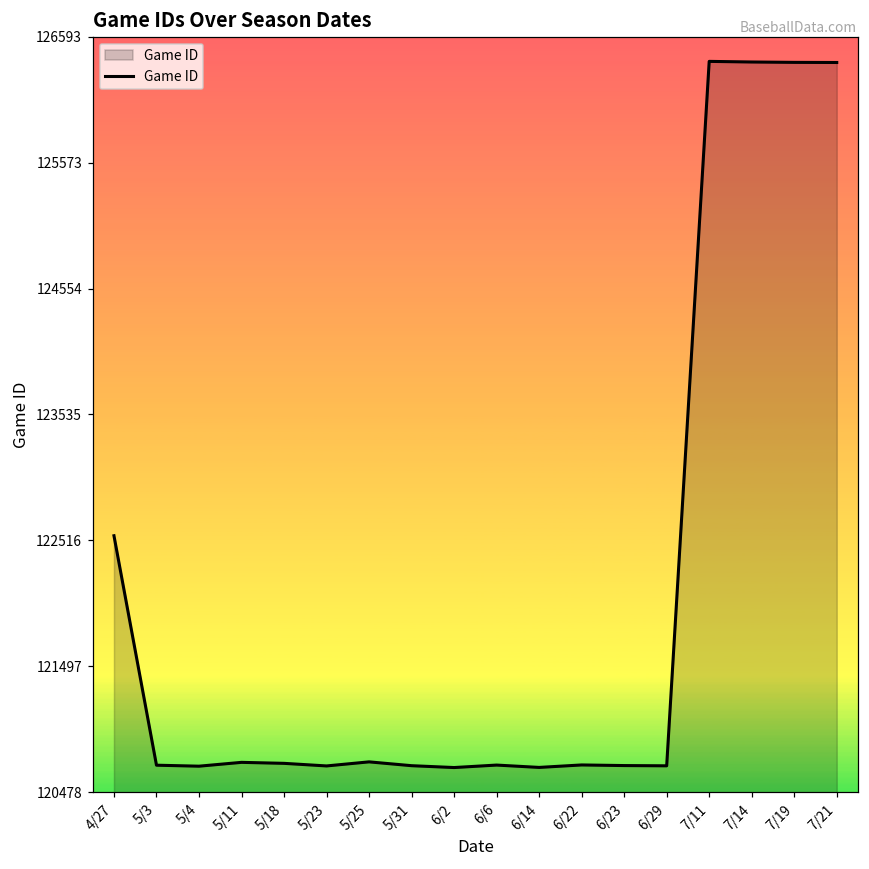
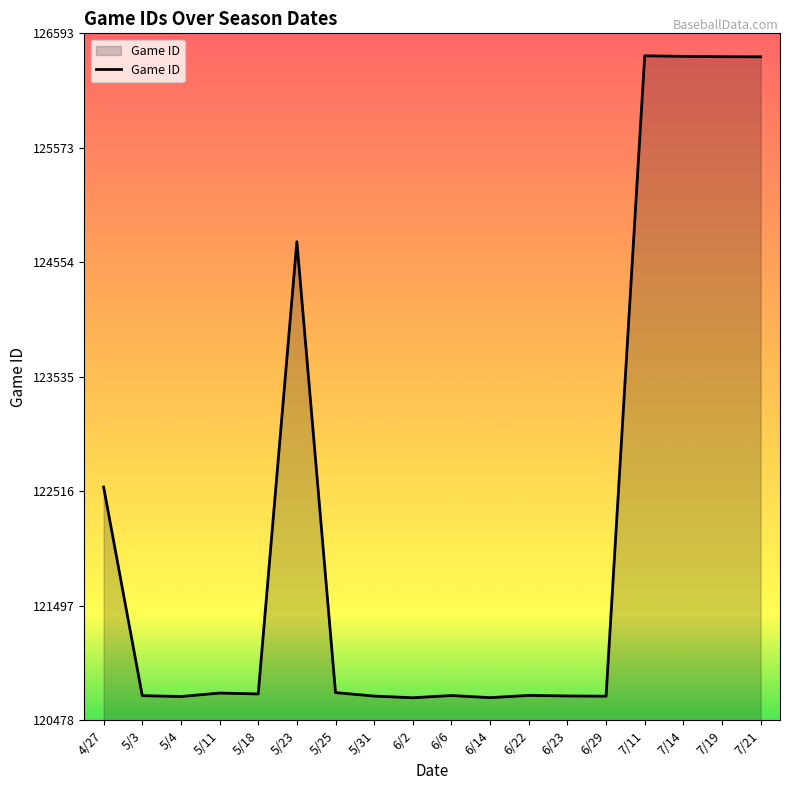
5/23: 120690 -> 124740
